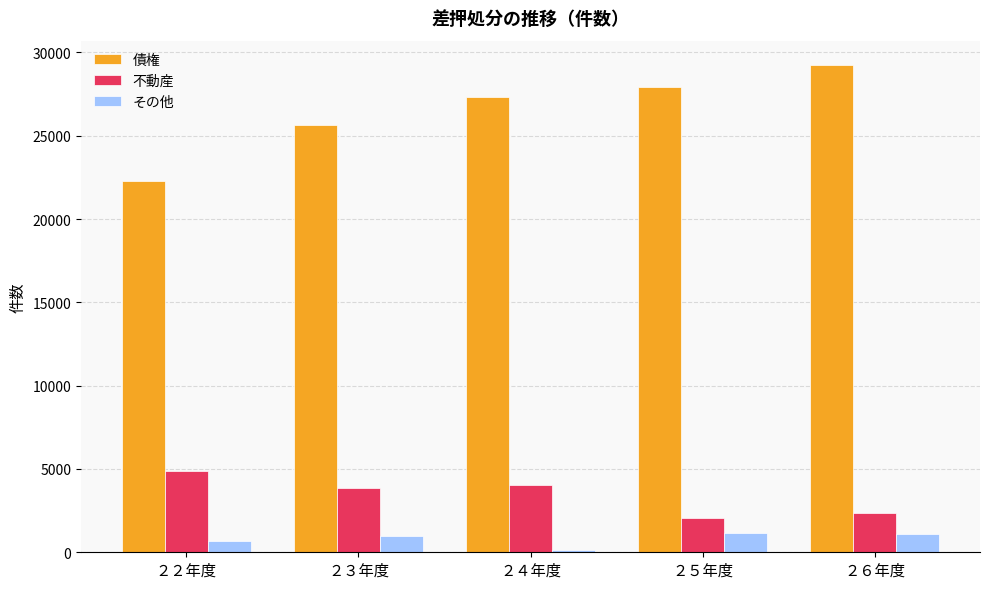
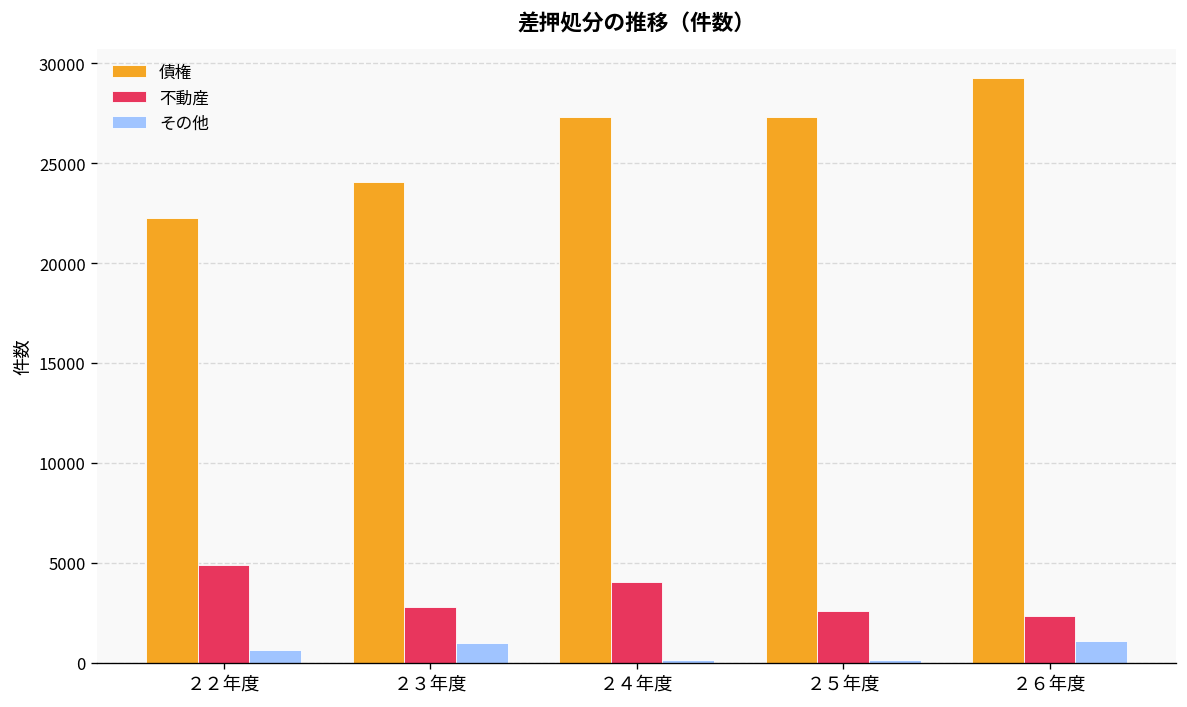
債権, ２３年度: 25600 -> 24000
不動産, ２３年度: 3900 -> 2800
債権, ２５年度: 27900 -> 27300
不動産, ２５年度: 2100 -> 2600
その他, ２５年度: 1200 -> 200
